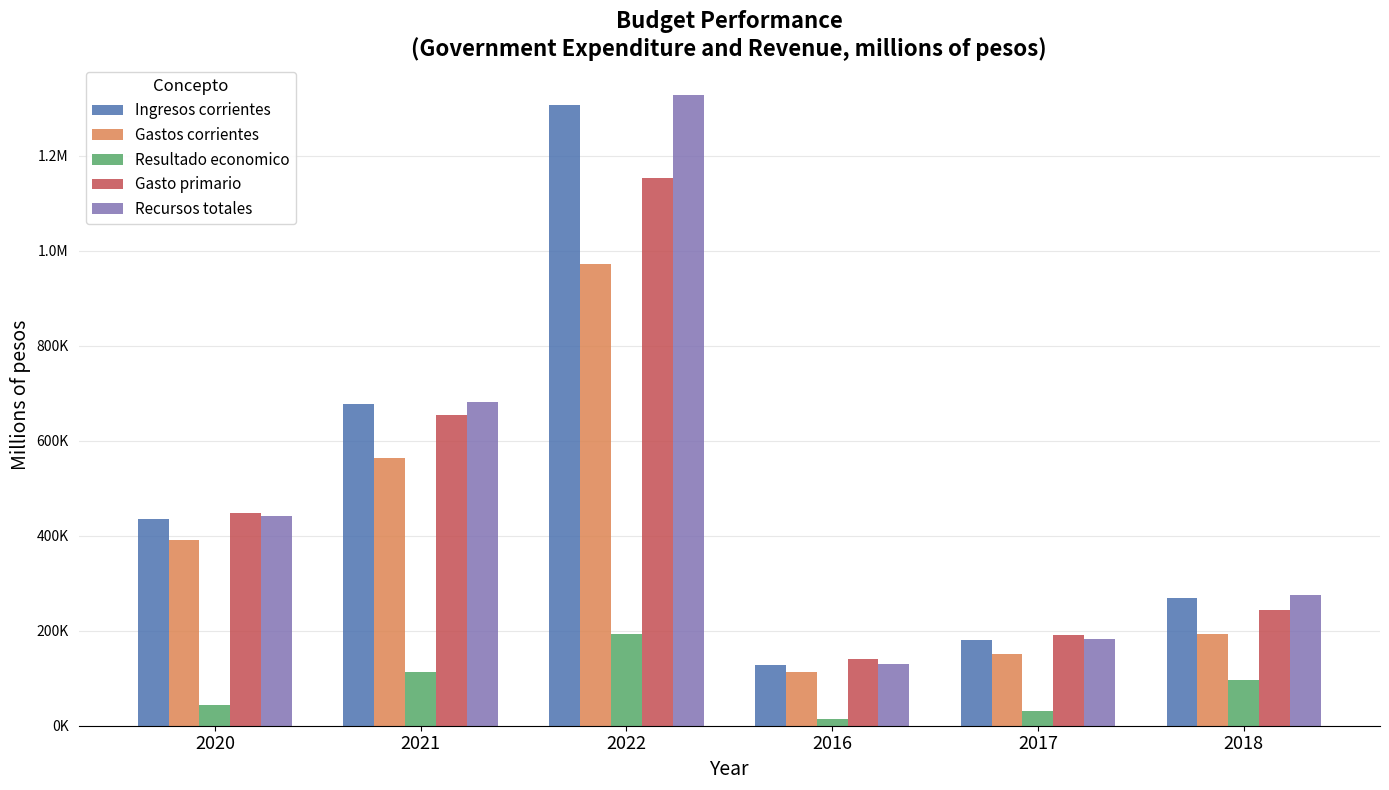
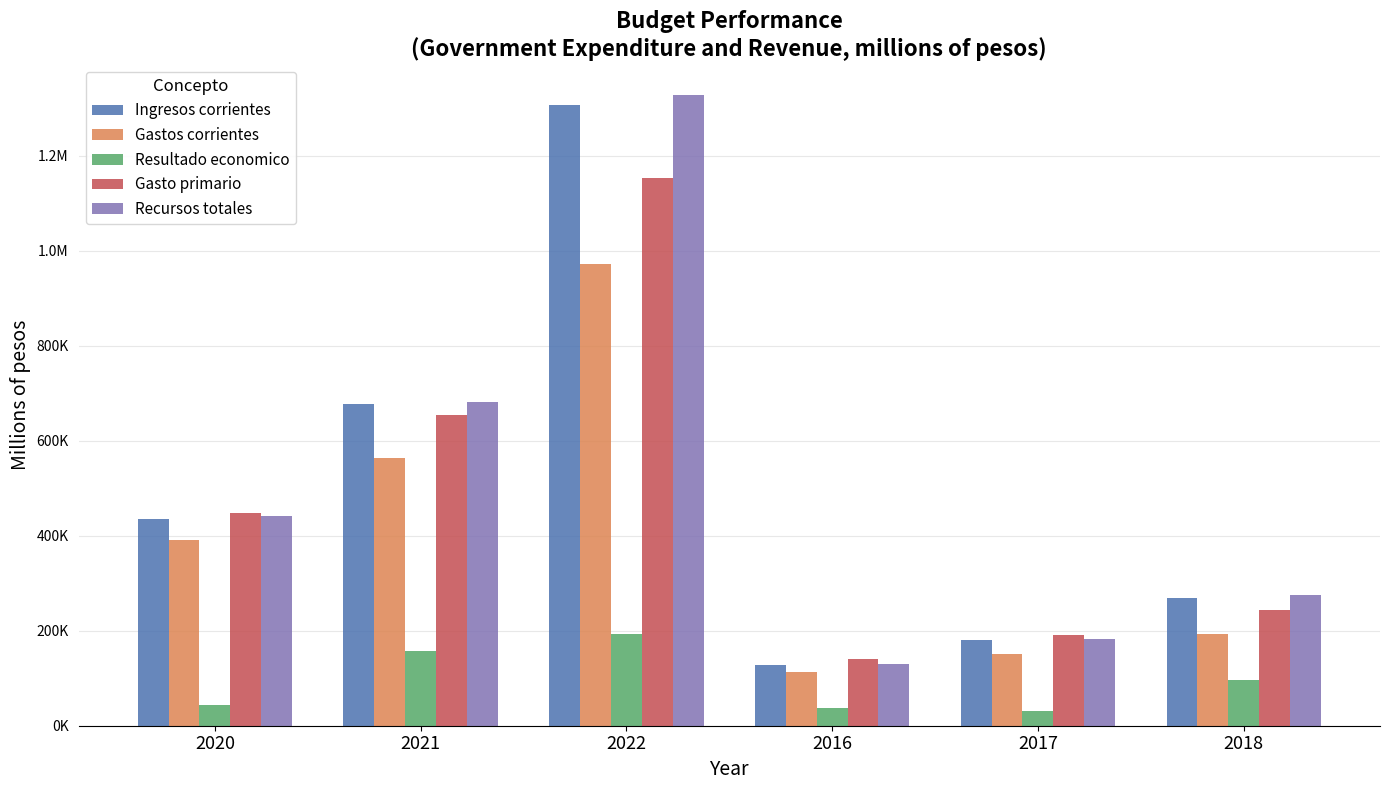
Resultado economico, 2021: 110000 -> 160000
Resultado economico, 2016: 10000 -> 40000
